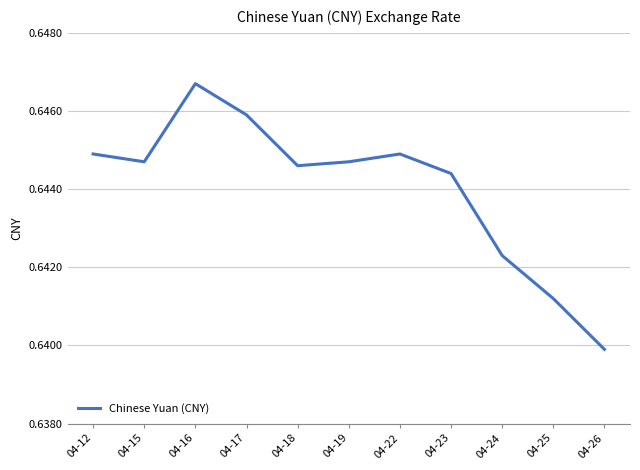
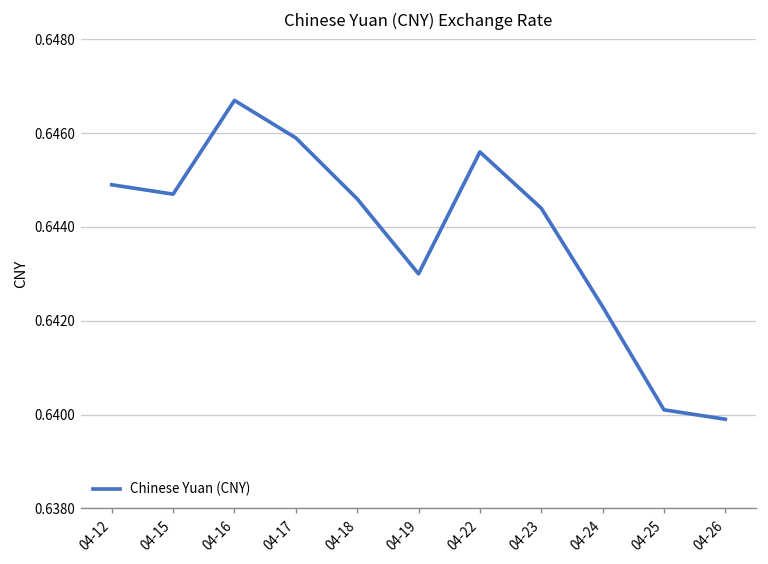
04-19: 0.6447 -> 0.6430
04-22: 0.6449 -> 0.6456
04-25: 0.6412 -> 0.6401
